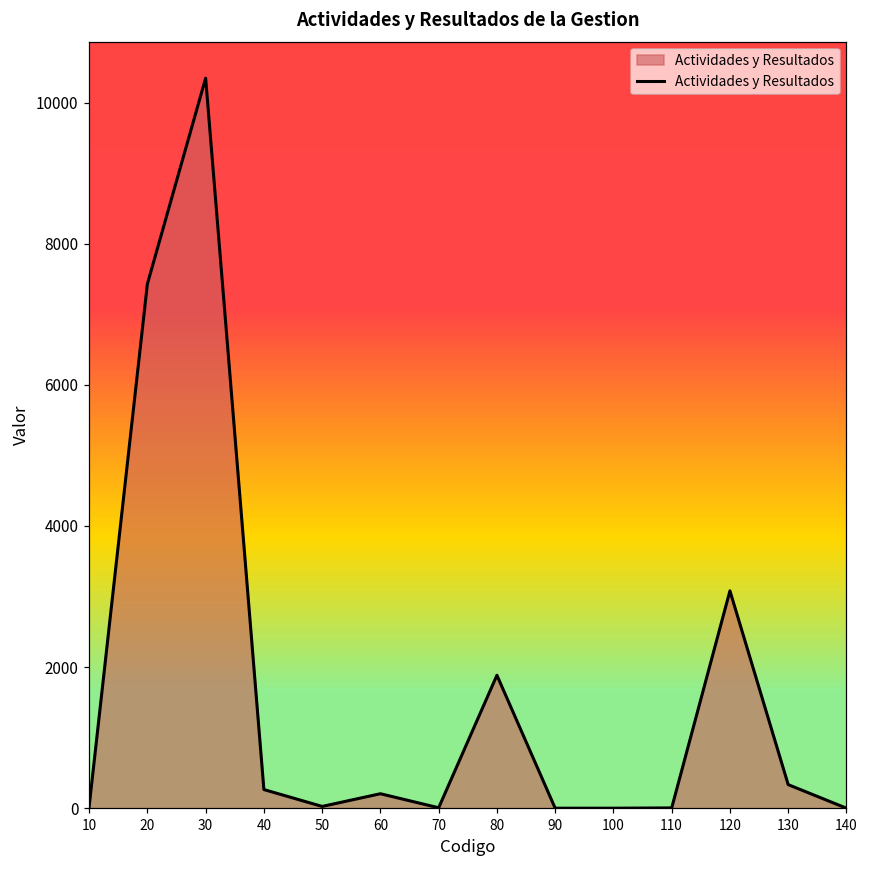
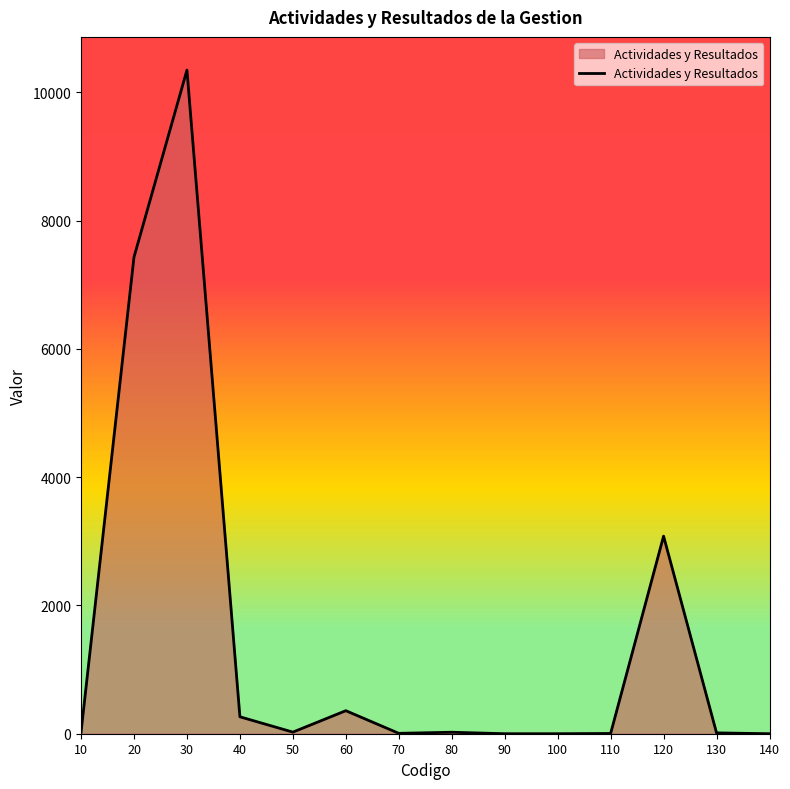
60: 200 -> 400
80: 1900 -> 0
130: 300 -> 0
